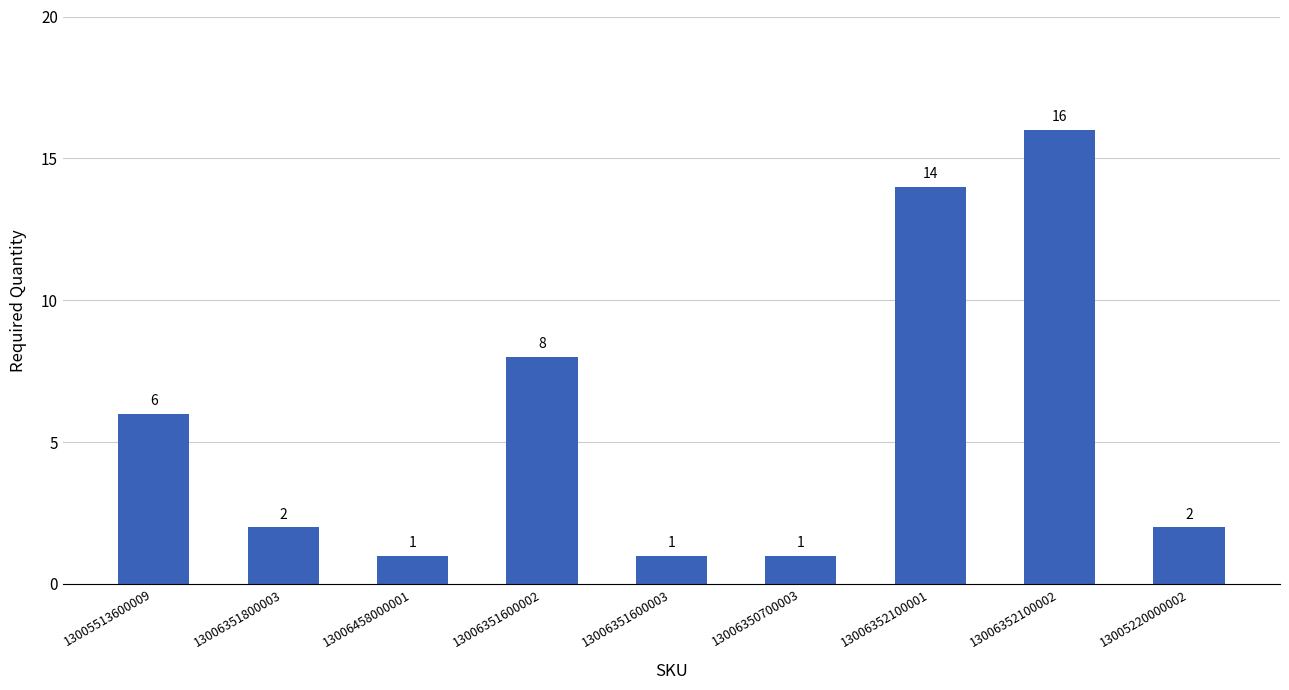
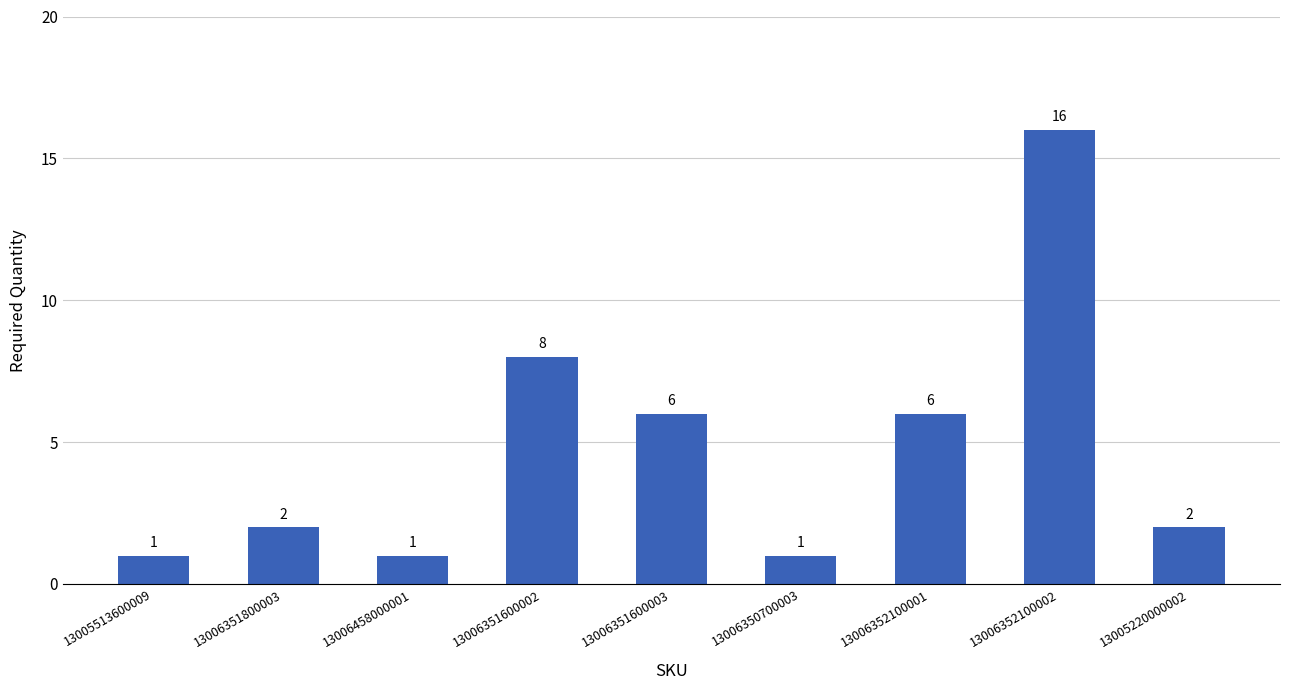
13005513600009: 6 -> 1
13006351600003: 1 -> 6
13006352100001: 14 -> 6
